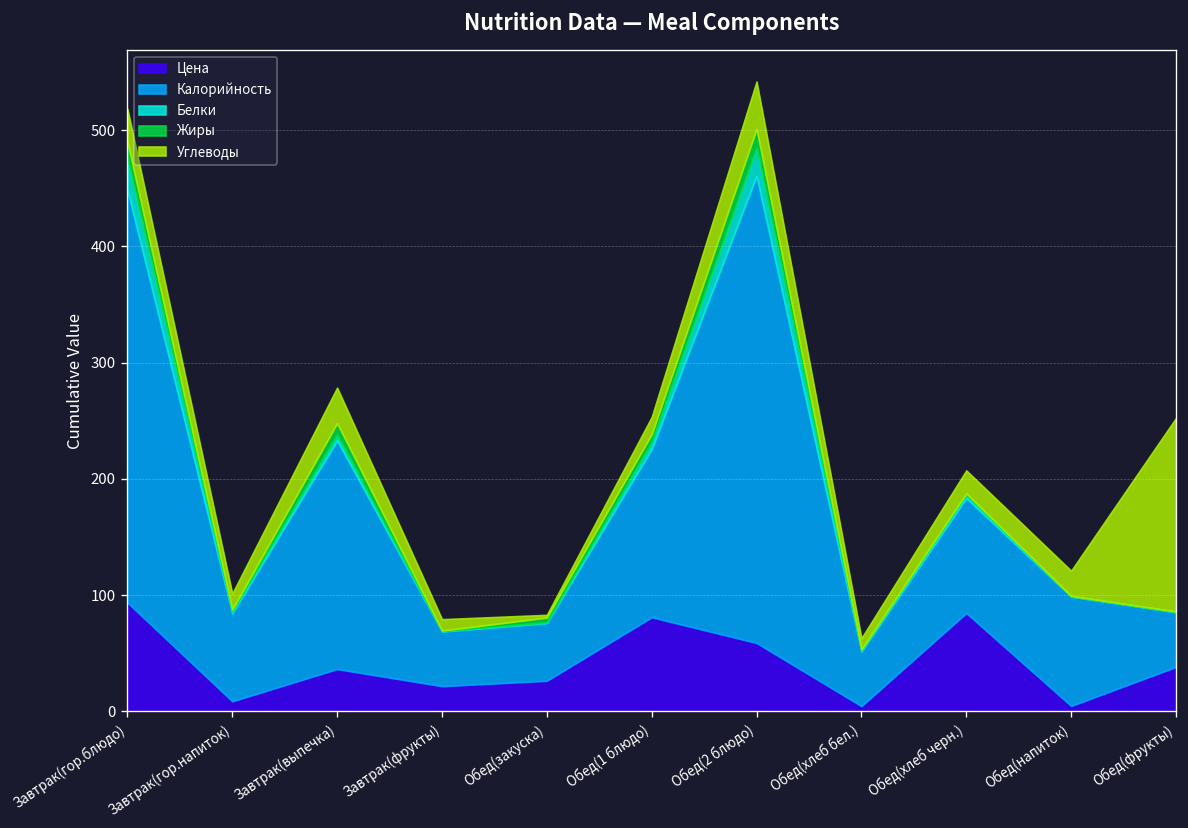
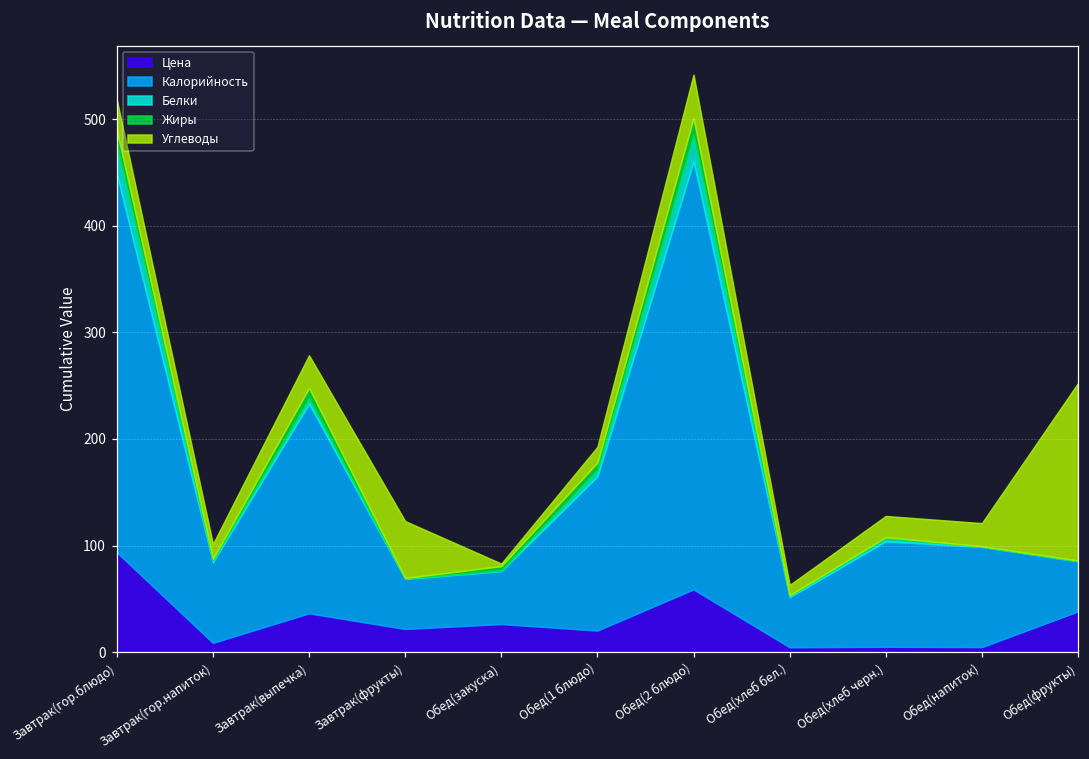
Углеводы, Завтрак(фрукты): 10 -> 50
Цена, Обед(1 блюдо): 80 -> 20
Цена, Обед(хлеб черн.): 80 -> 10
